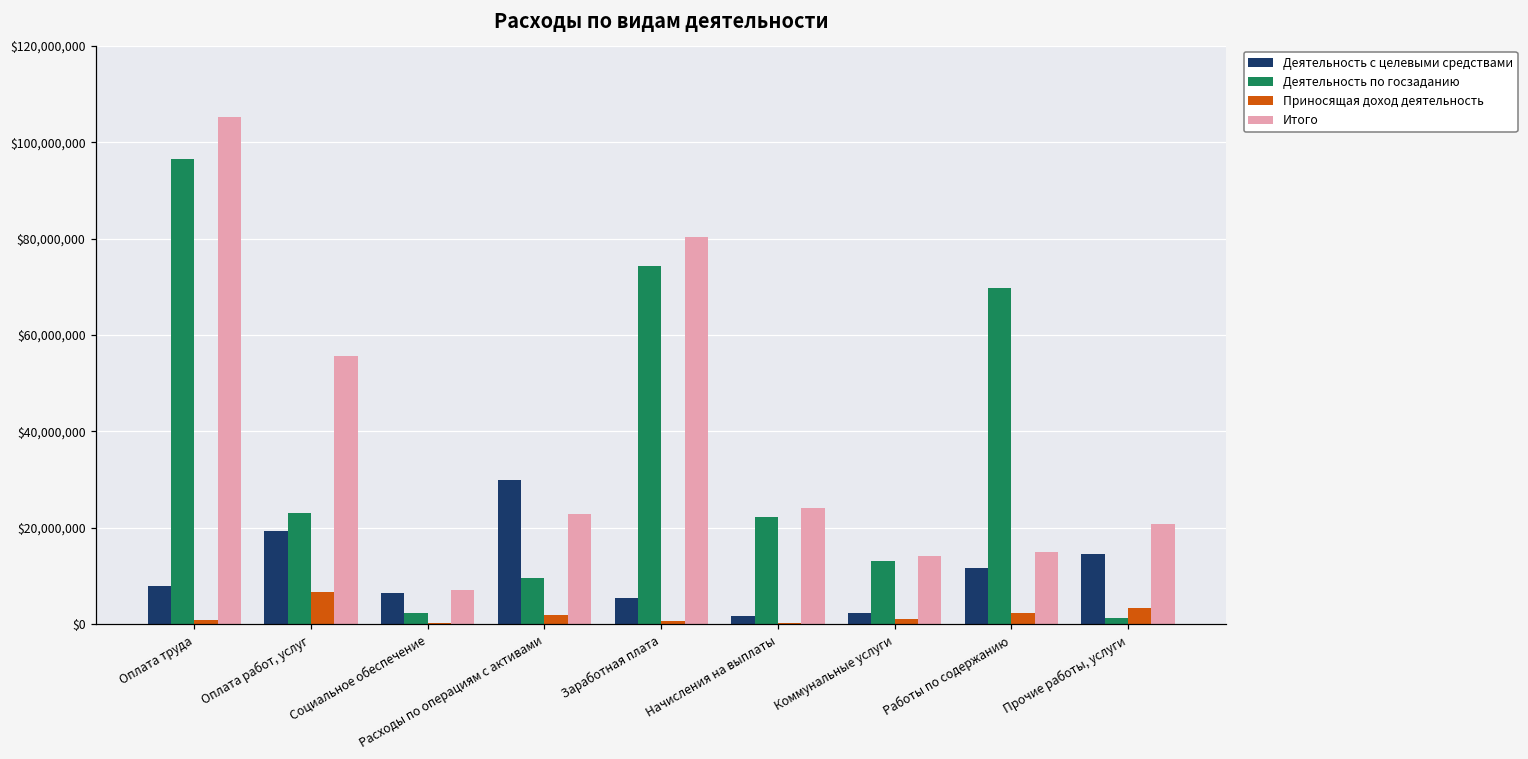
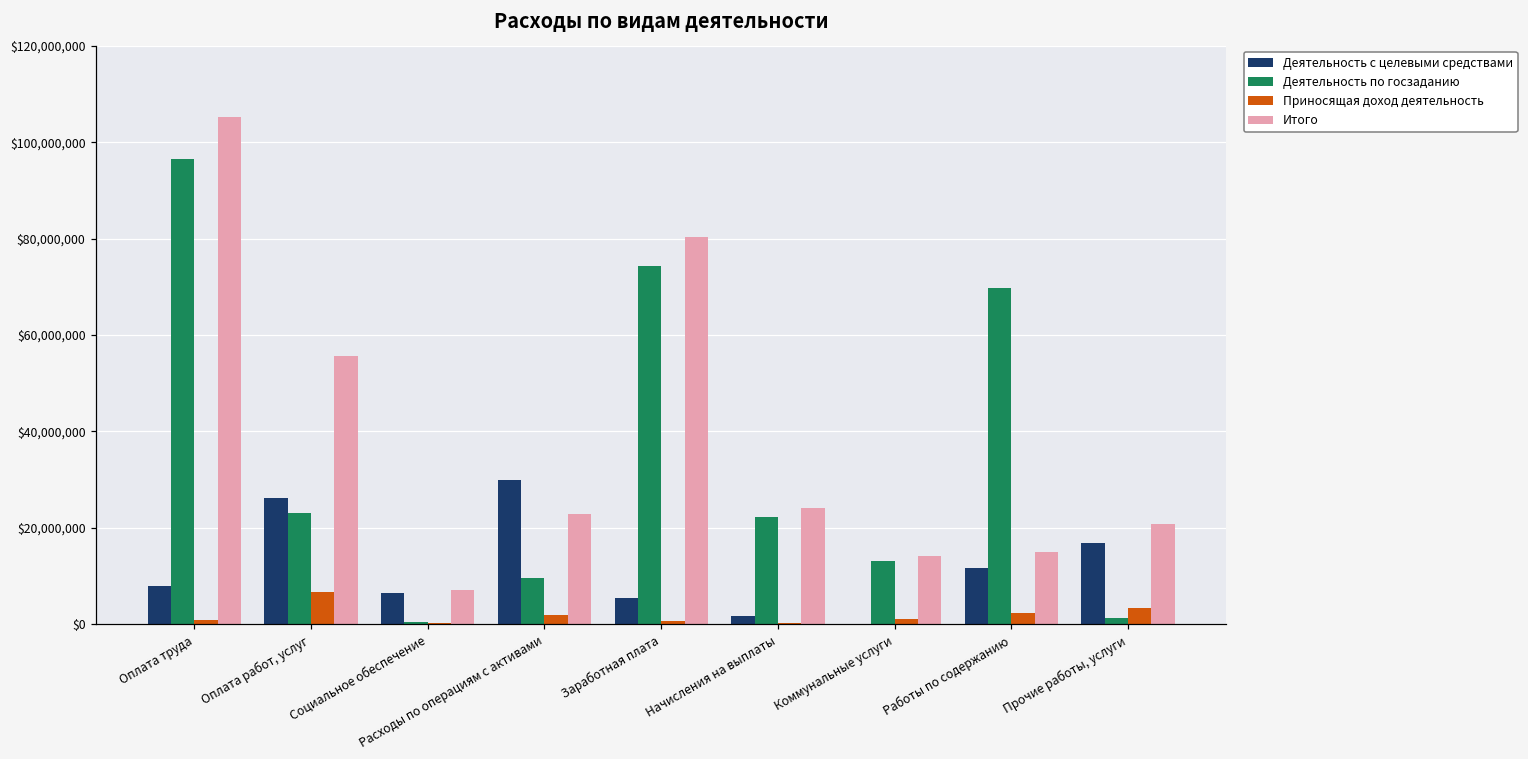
Деятельность с целевыми средствами, Оплата работ, услуг: $19,000,000 -> $26,000,000
Деятельность по госзаданию, Социальное обеспечение: $2,000,000 -> $0
Деятельность с целевыми средствами, Коммунальные услуги: $2,000,000 -> $0
Деятельность с целевыми средствами, Прочие работы, услуги: $14,000,000 -> $17,000,000
